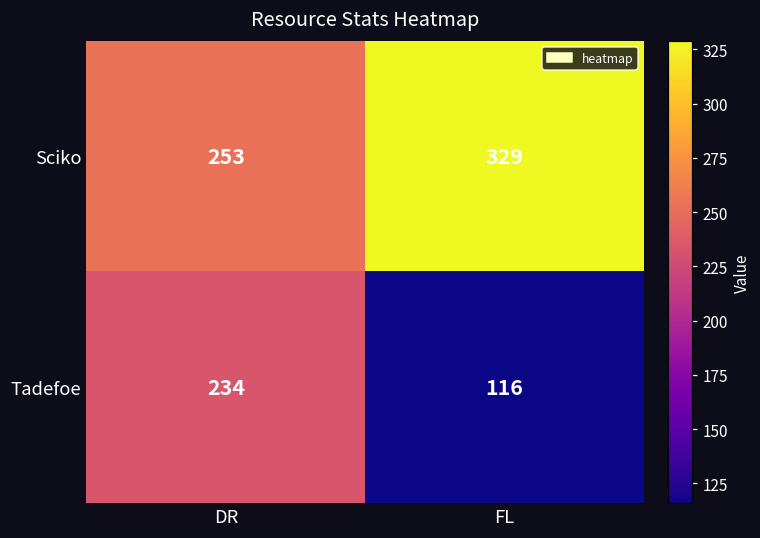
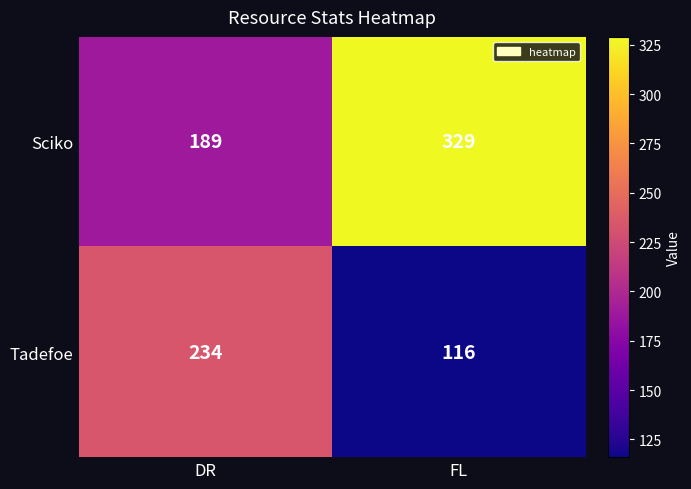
Sciko, DR: 253 -> 189
